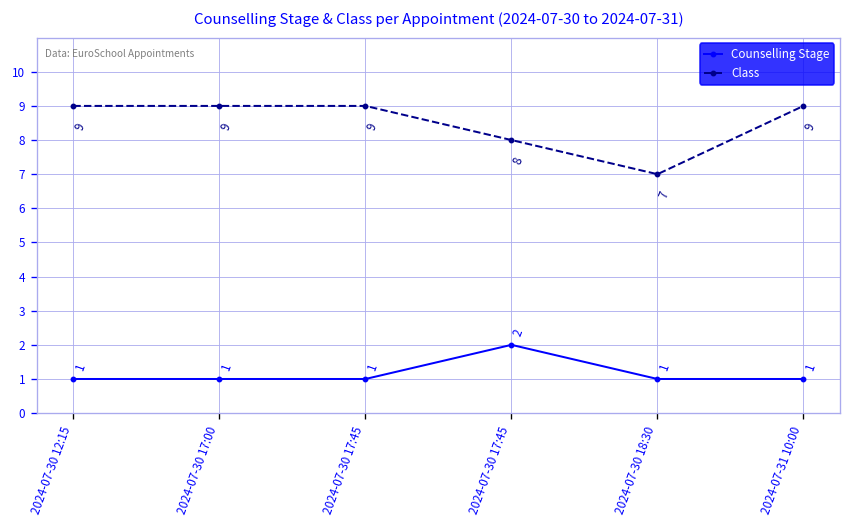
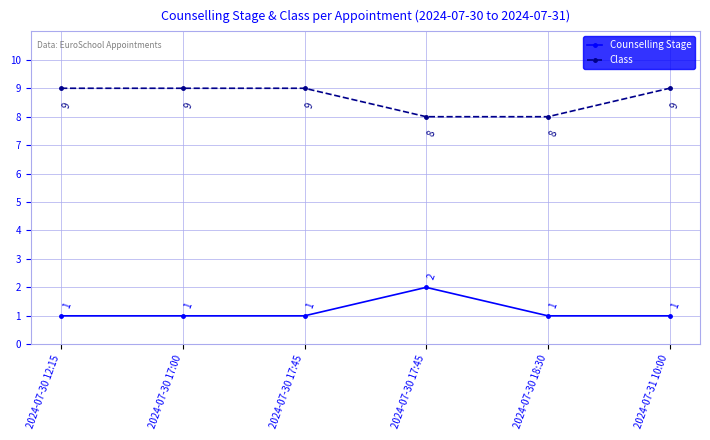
Class, 2024-07-30 18:30: 7 -> 8
